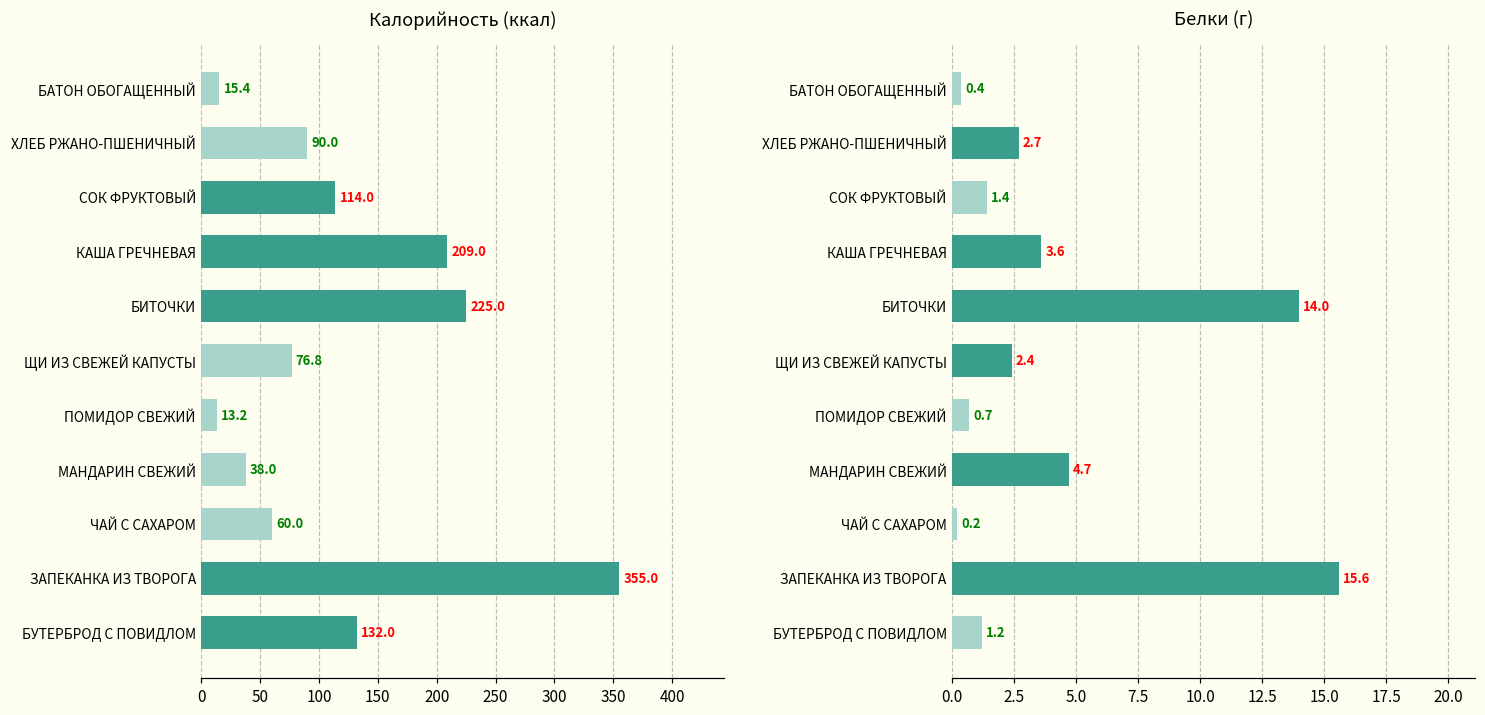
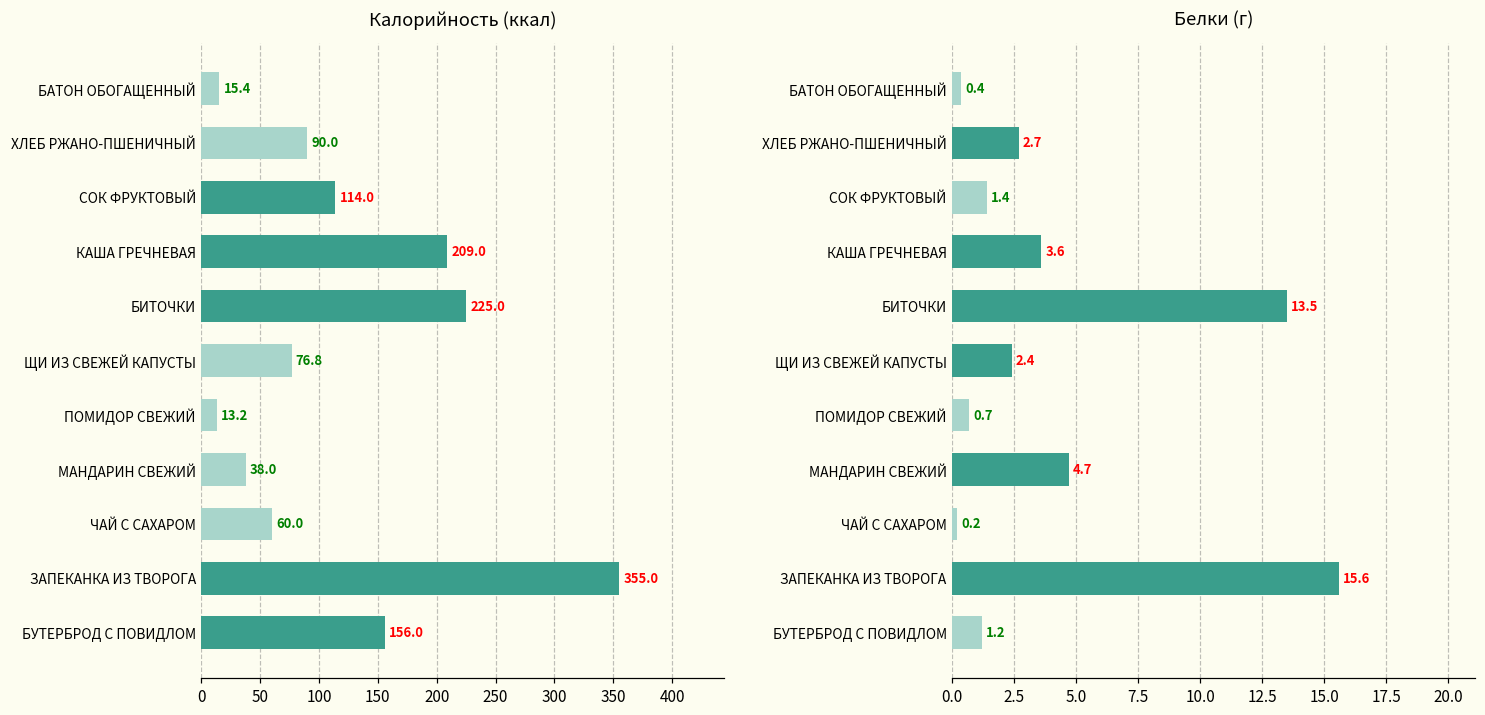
Калорийность (ккал), БУТЕРБРОД С ПОВИДЛОМ: 132.0 -> 156.0
Белки (г), БИТОЧКИ: 14.0 -> 13.5
